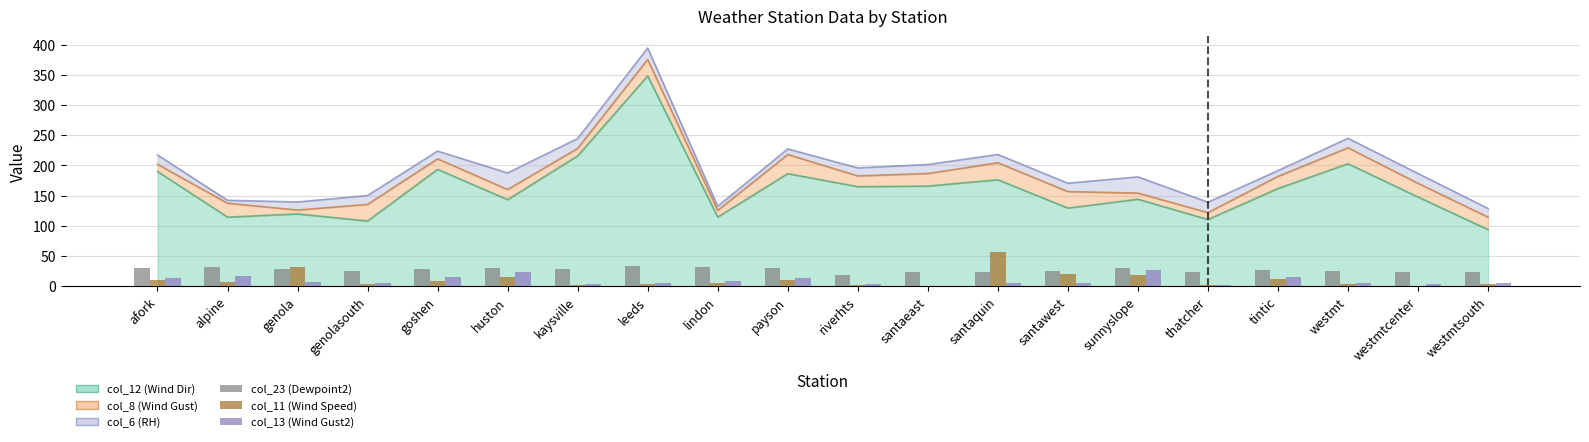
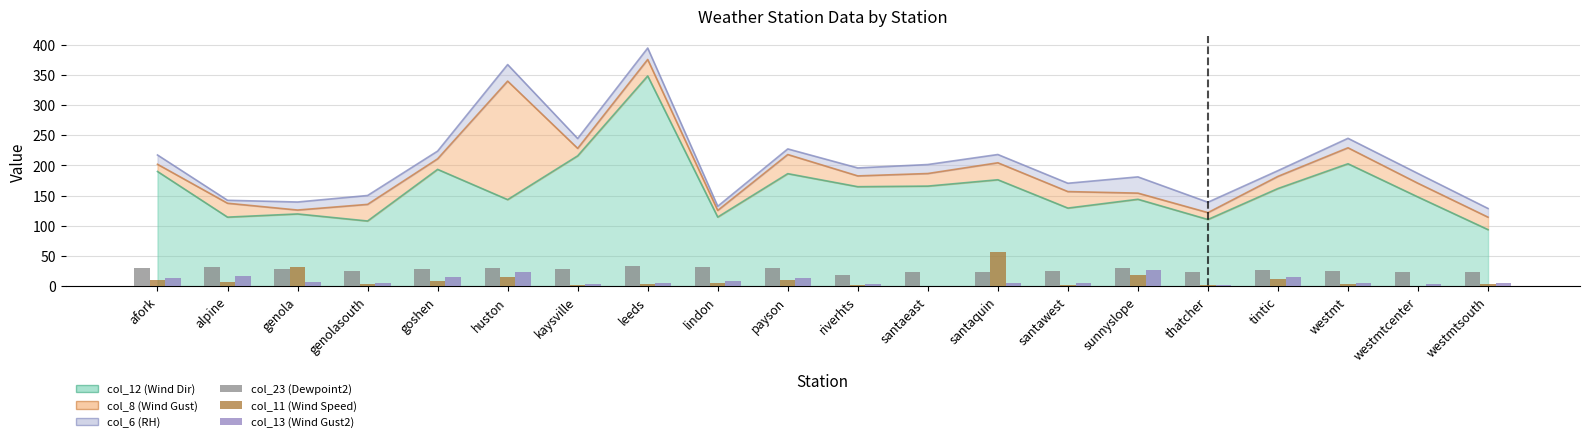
col_8 (Wind Gust), huston: 20 -> 200
col_11 (Wind Speed), santawest: 20 -> 0
